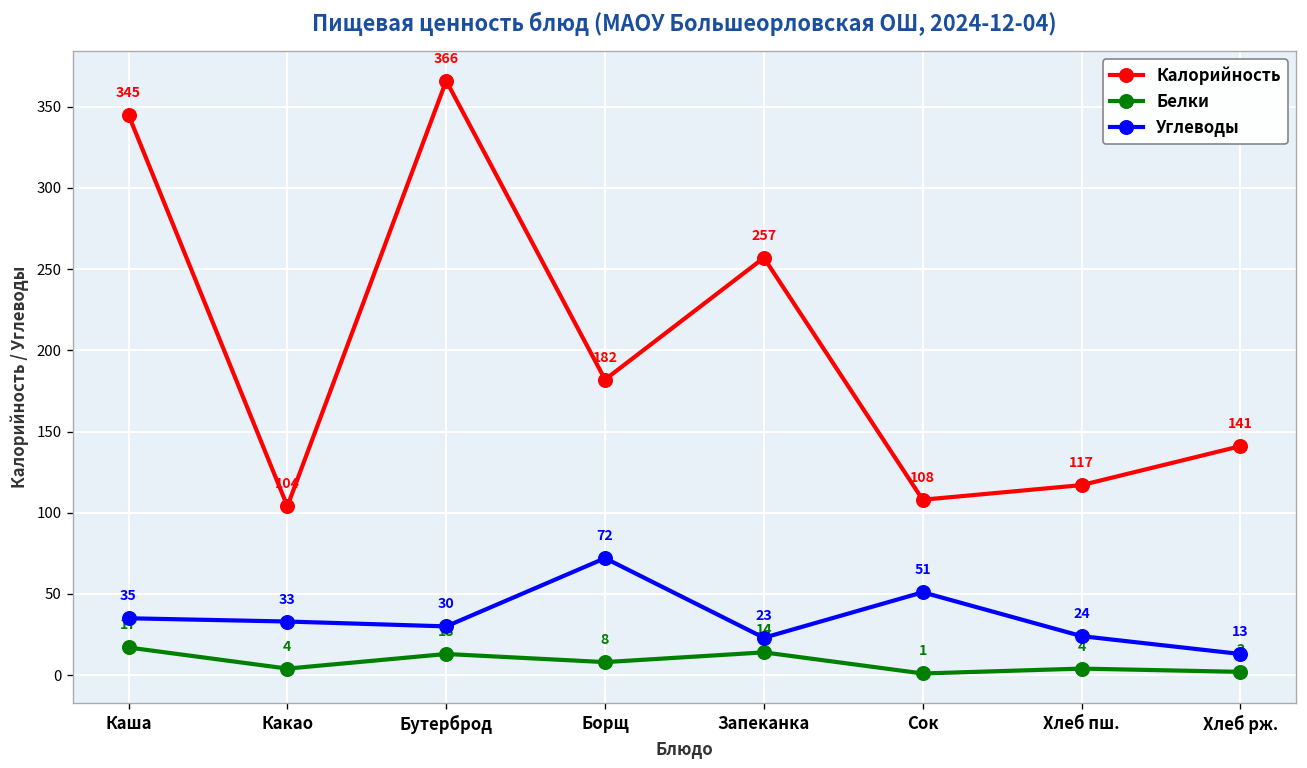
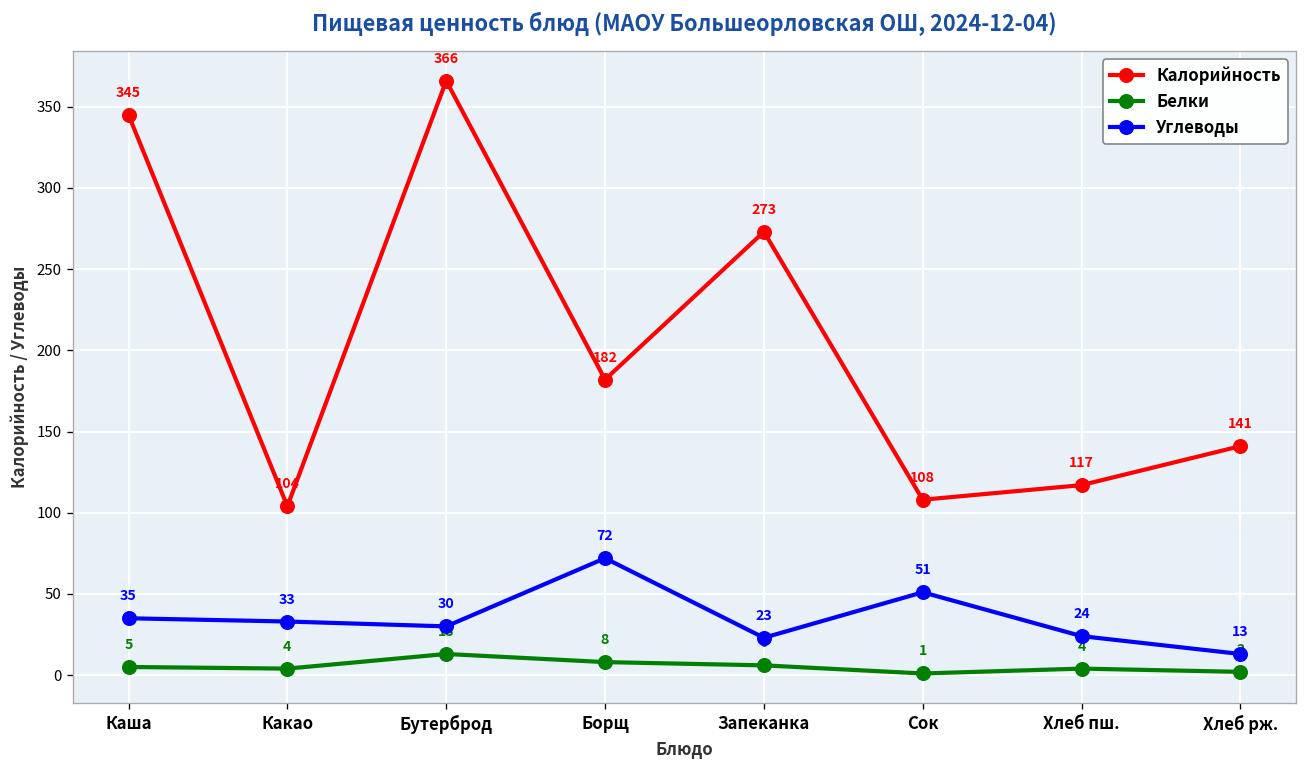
Белки, Каша: 17 -> 5
Калорийность, Запеканка: 257 -> 273
Белки, Запеканка: 14 -> 6
